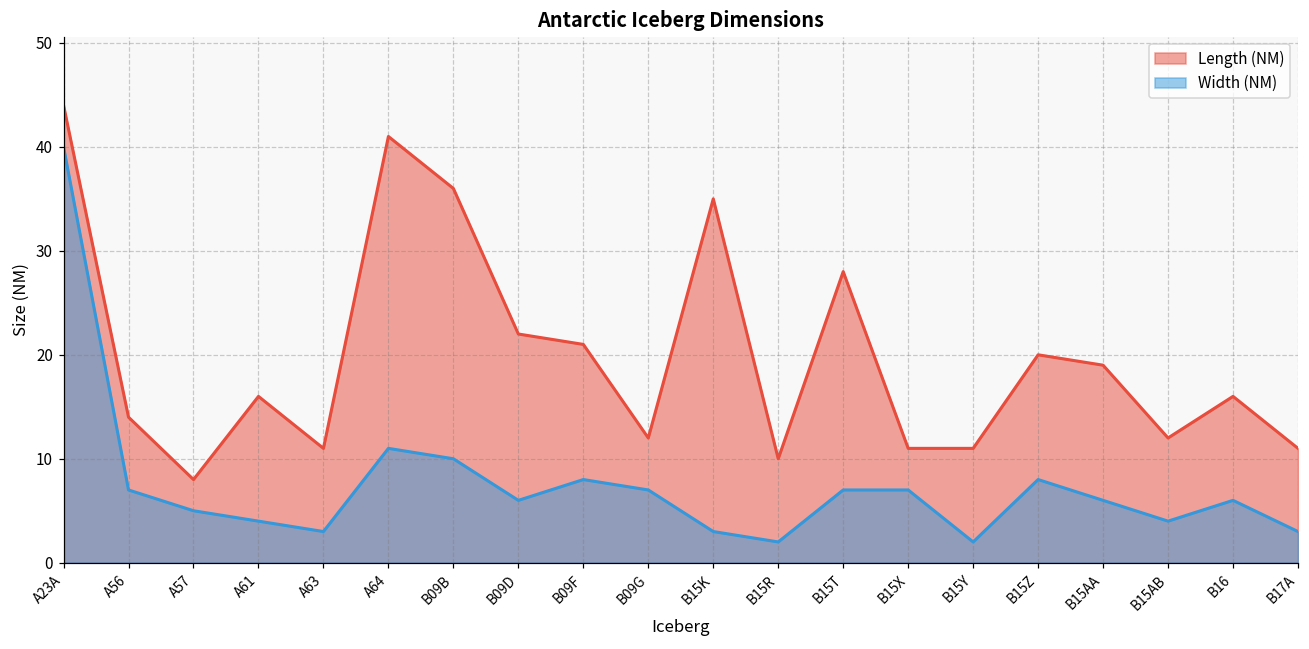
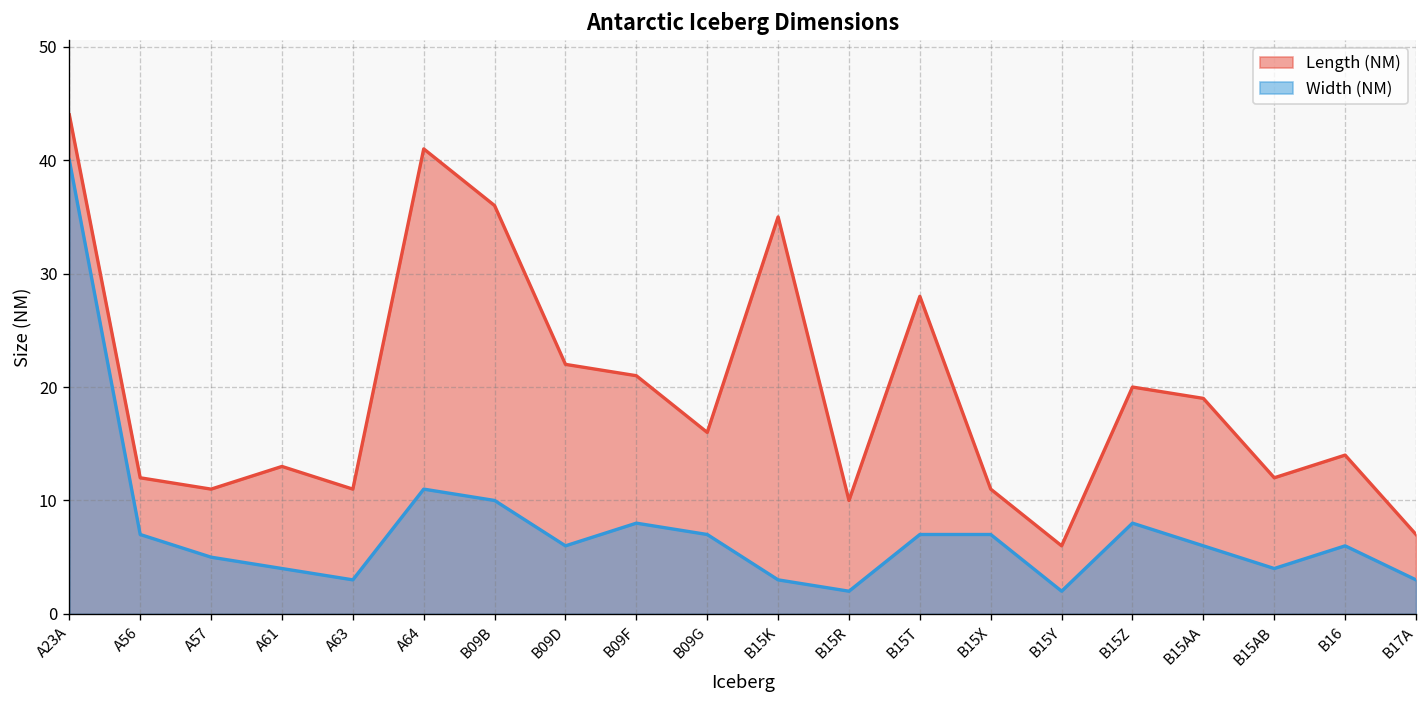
Length (NM), A56: 14 -> 12
Length (NM), A57: 8 -> 11
Length (NM), A61: 16 -> 13
Length (NM), B09G: 12 -> 16
Length (NM), B15Y: 11 -> 6
Length (NM), B16: 16 -> 14
Length (NM), B17A: 11 -> 7
